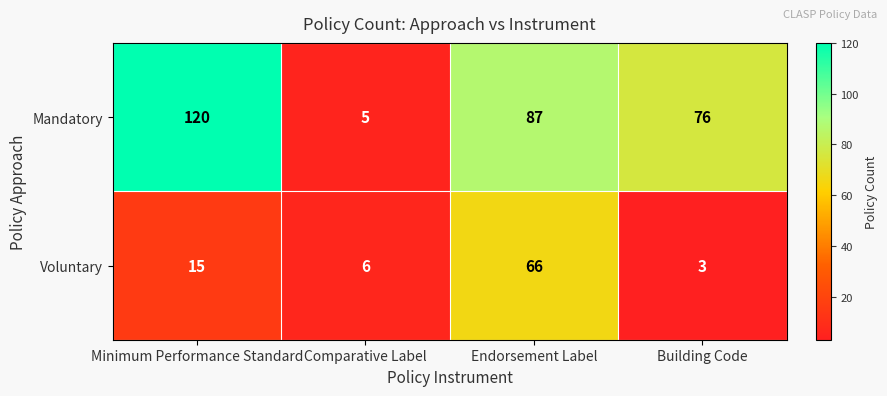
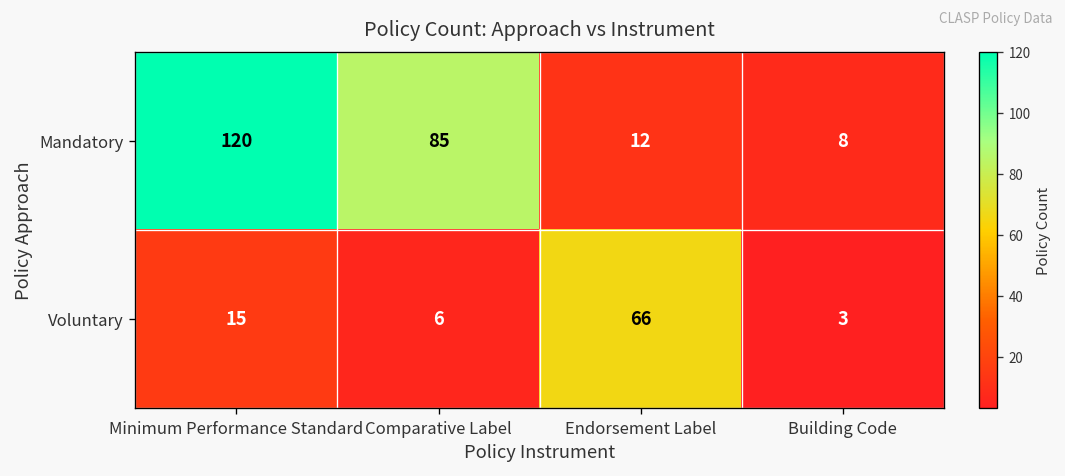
Mandatory, Comparative Label: 5 -> 85
Mandatory, Endorsement Label: 87 -> 12
Mandatory, Building Code: 76 -> 8
